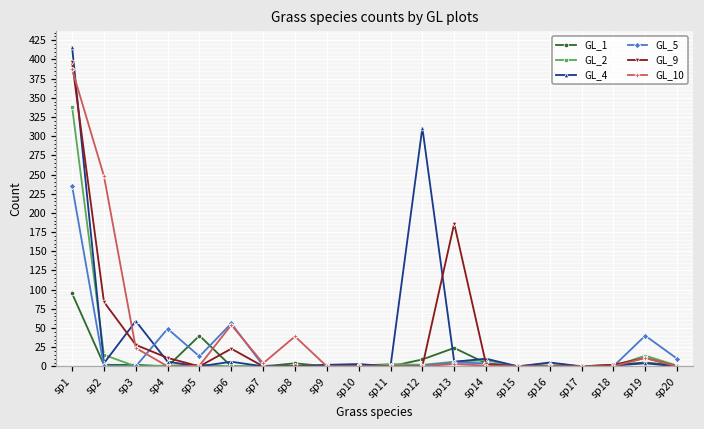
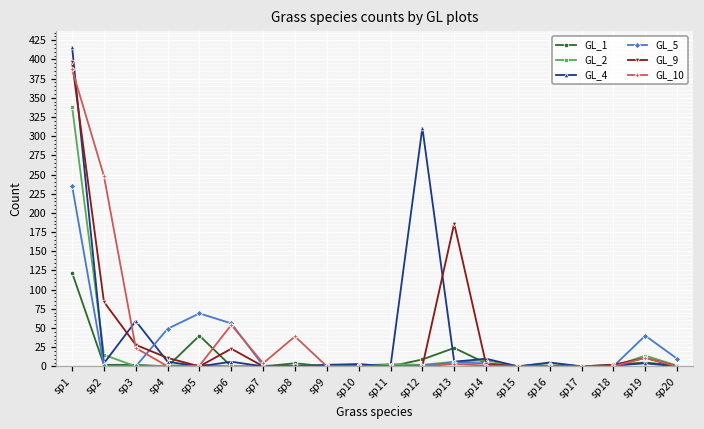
GL_1, sp1: 100 -> 120
GL_5, sp5: 10 -> 70
